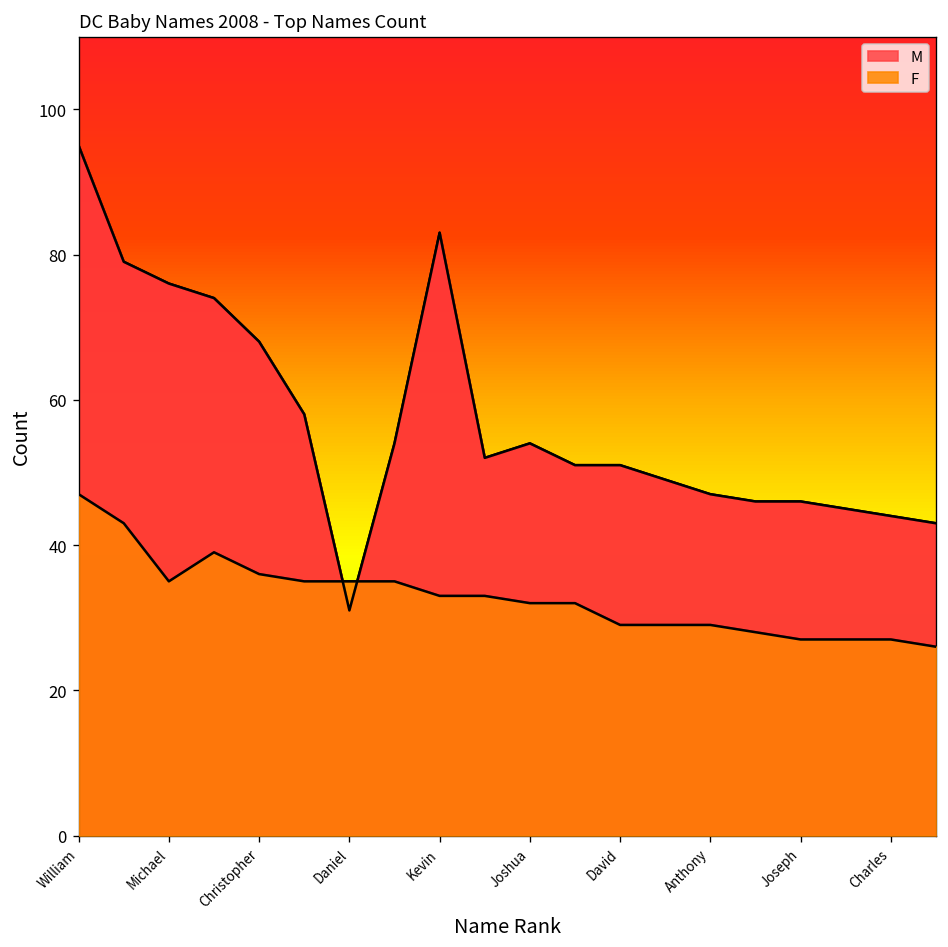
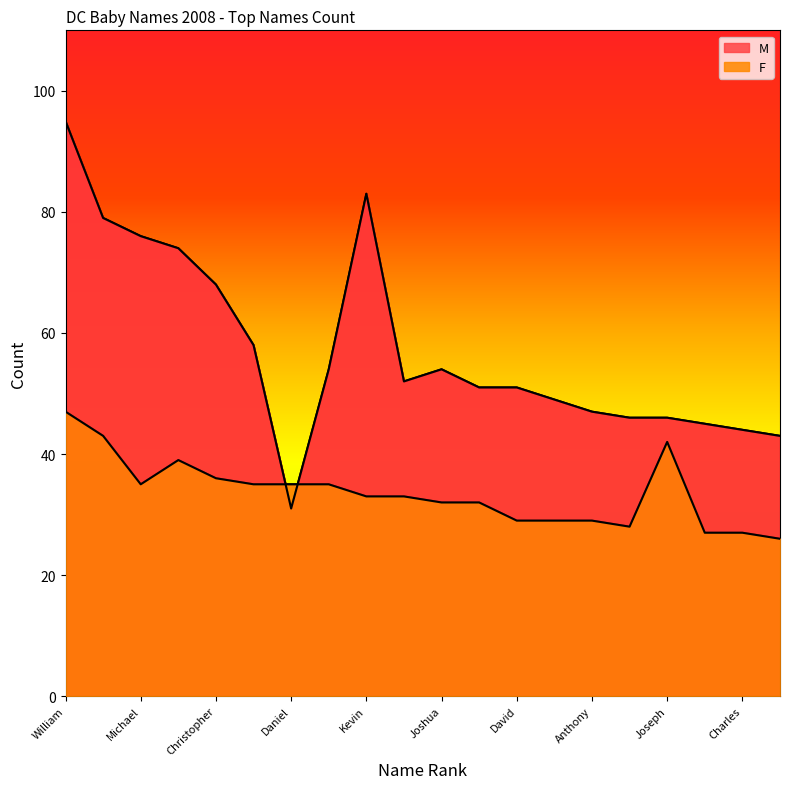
F, Joseph: 27 -> 42
